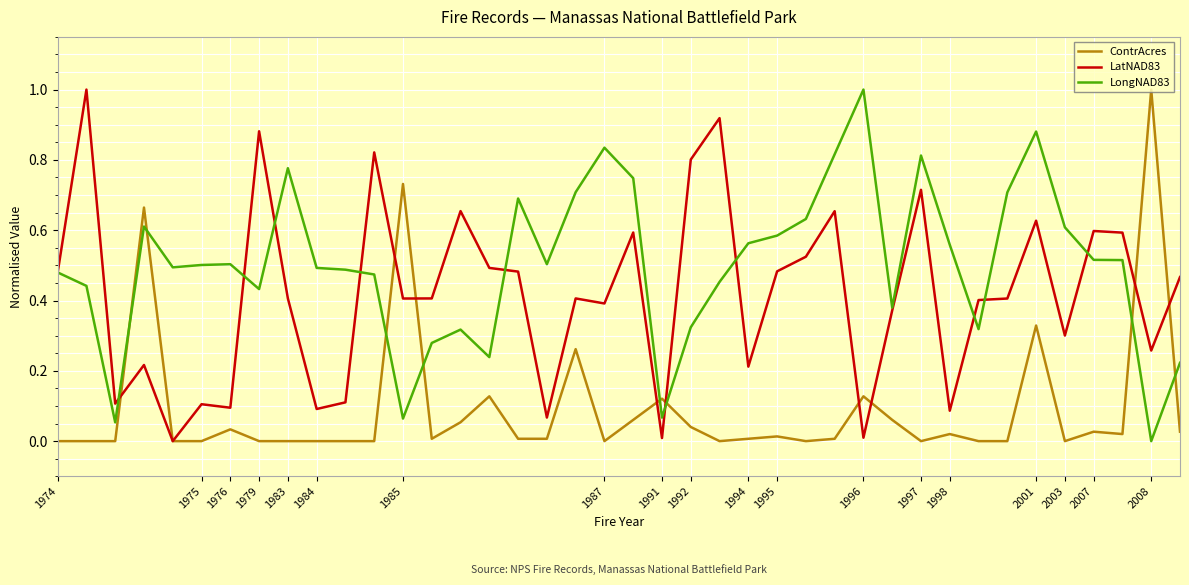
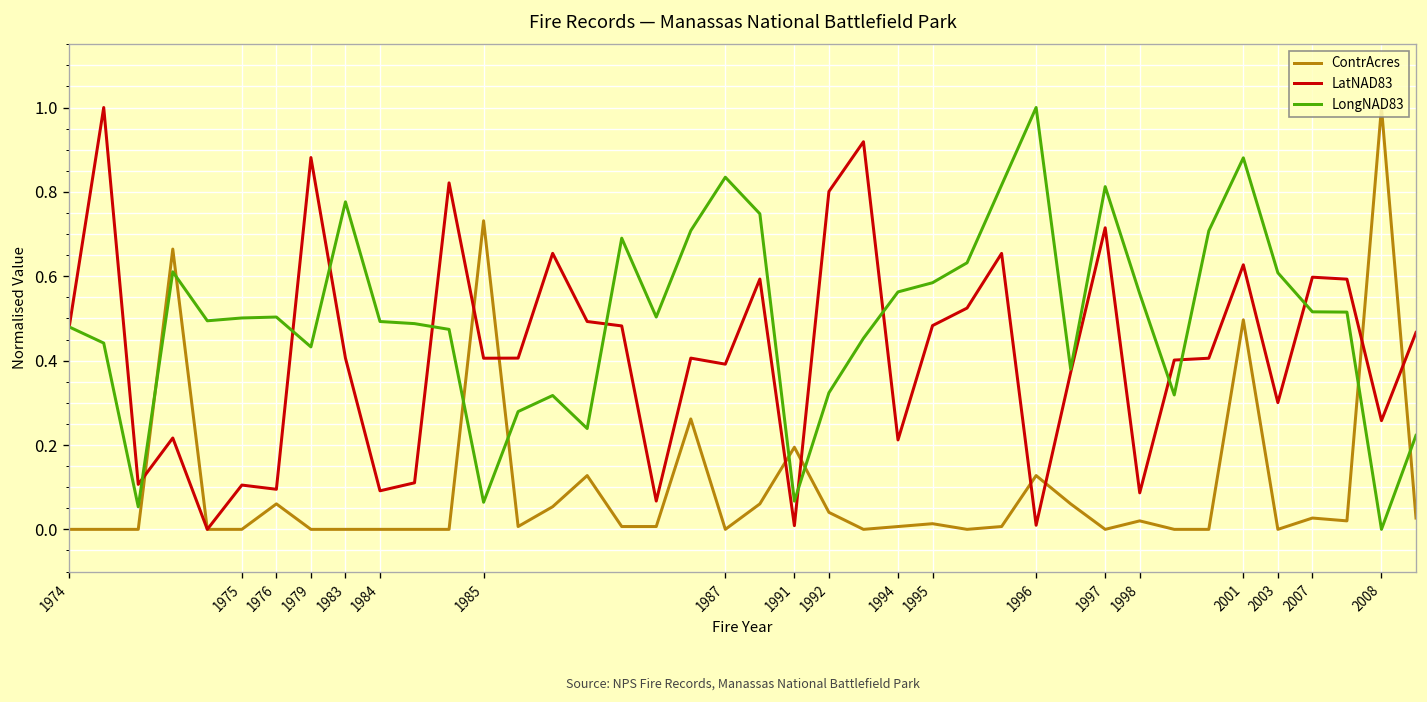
ContrAcres, 1976: 0.03 -> 0.06
ContrAcres, 1991: 0.12 -> 0.19
ContrAcres, 2001: 0.33 -> 0.50
